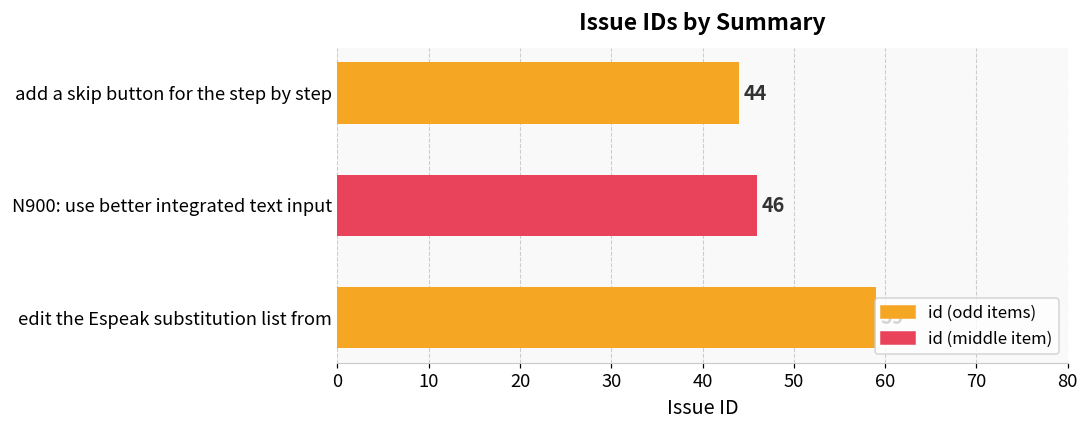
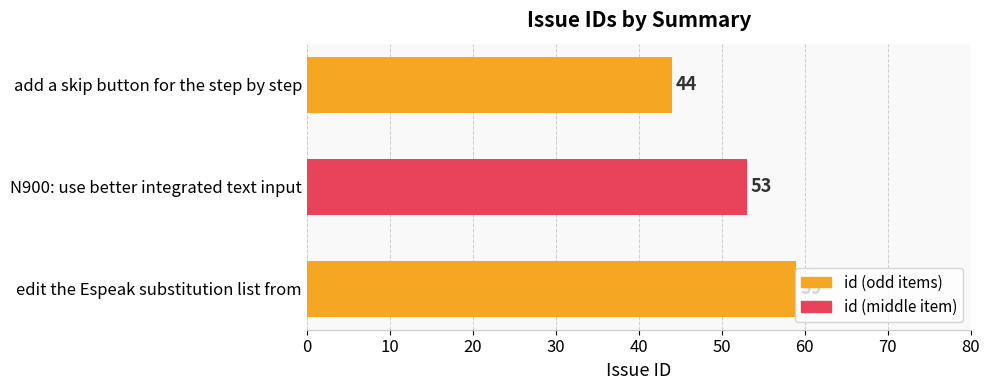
N900: use better integrated text input: 46 -> 53
